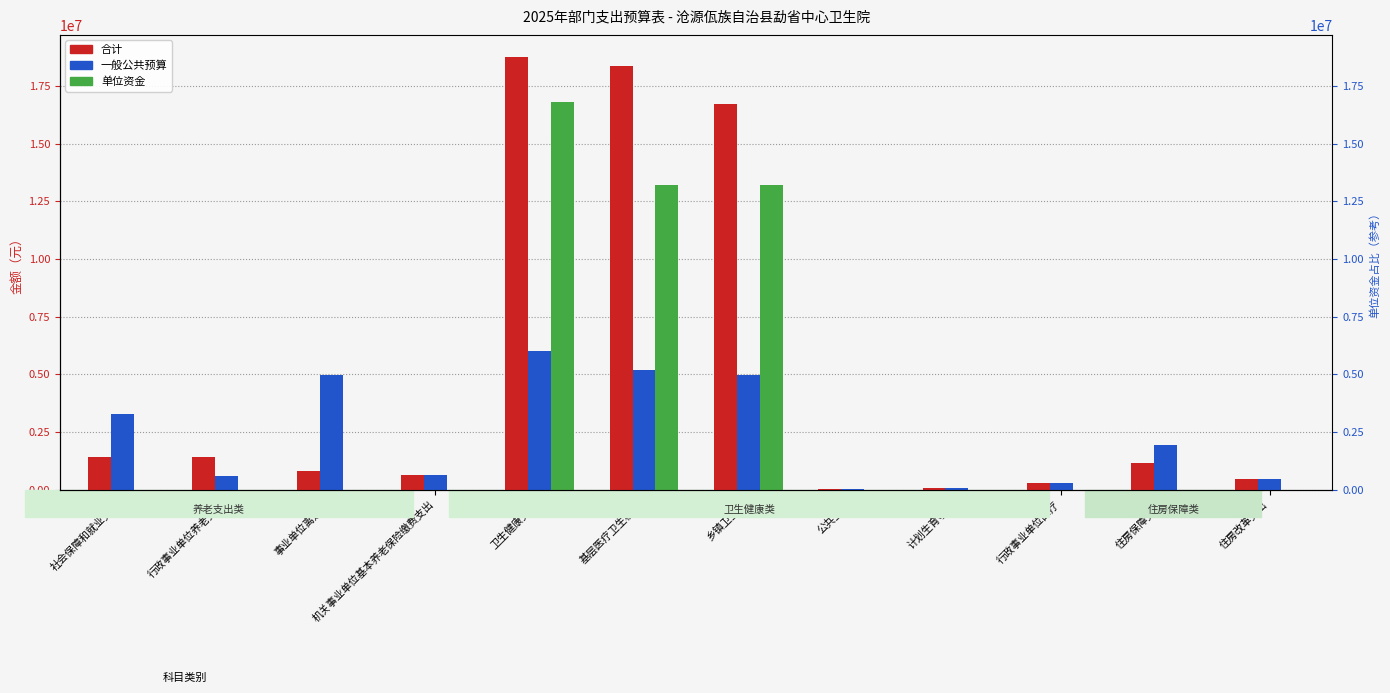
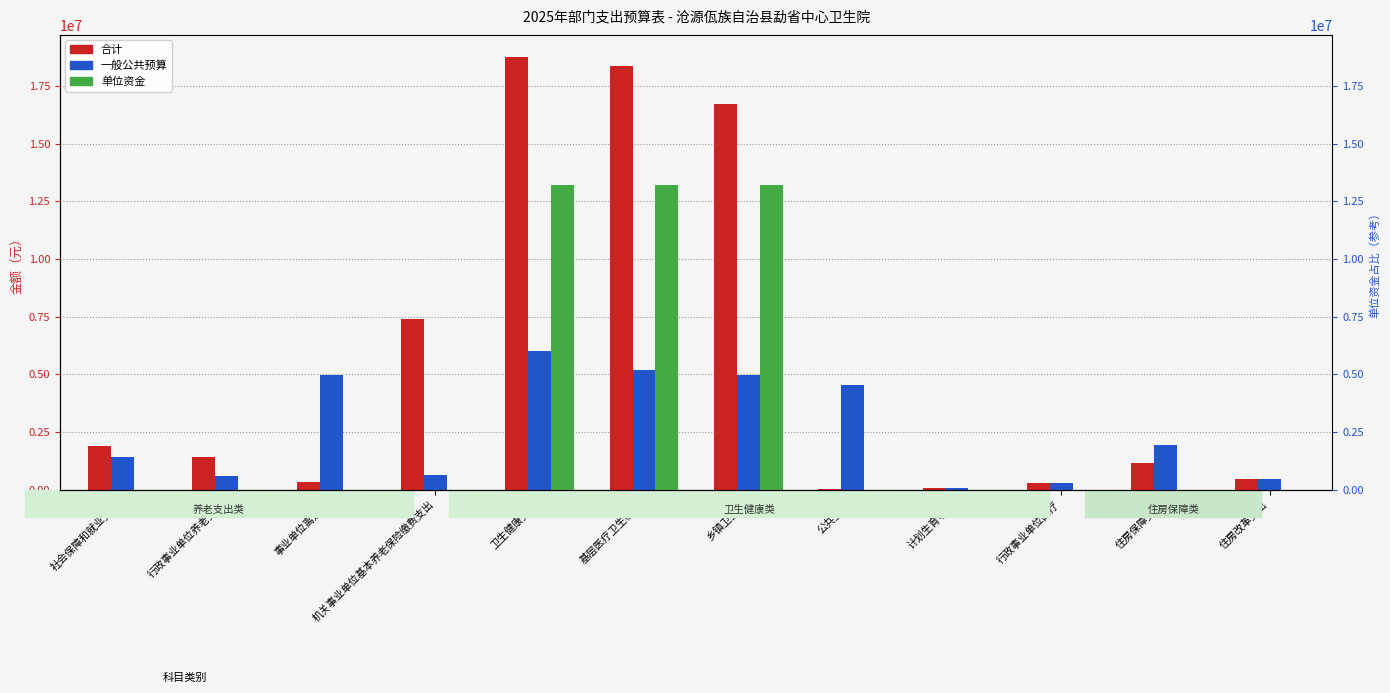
合计, 社会保障和就业支出: 1400000 -> 1900000
一般公共预算, 社会保障和就业支出: 3300000 -> 1400000
合计, 事业单位离退休: 800000 -> 300000
合计, 机关事业单位基本养老保险缴费支出: 600000 -> 7400000
单位资金, 卫生健康支出: 16800000 -> 13200000
一般公共预算, 公共卫生: 0 -> 4600000
